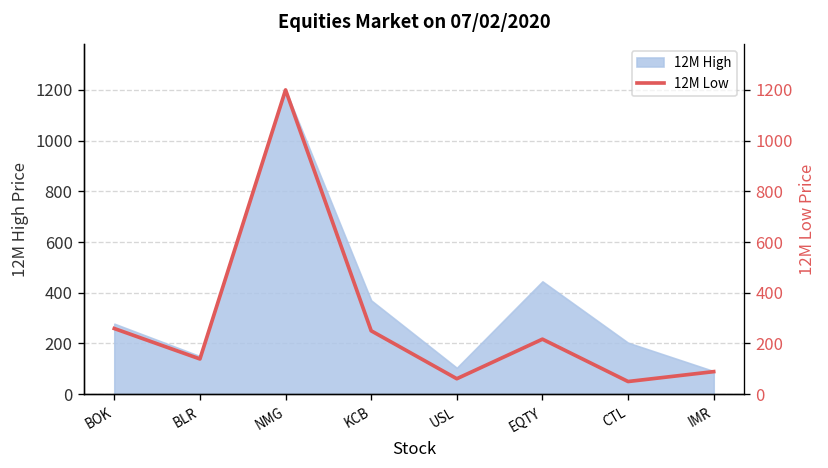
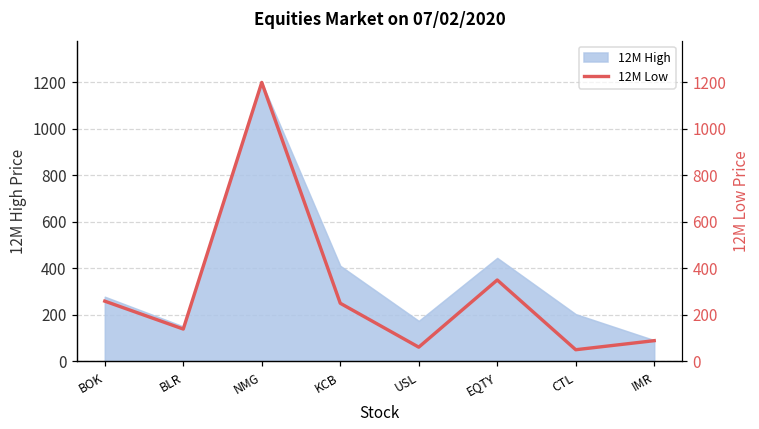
12M High, KCB: 370 -> 410
12M High, USL: 100 -> 170
12M Low, EQTY: 220 -> 350
